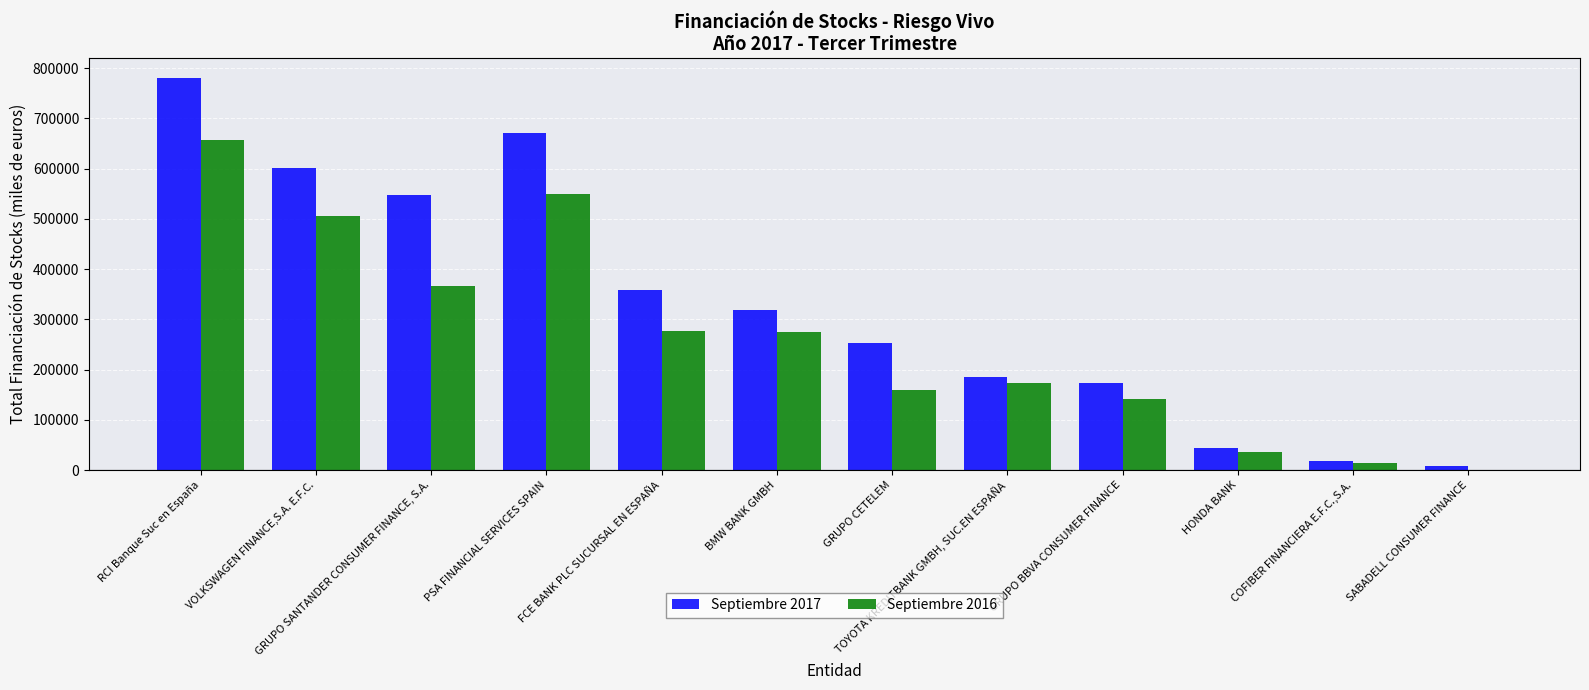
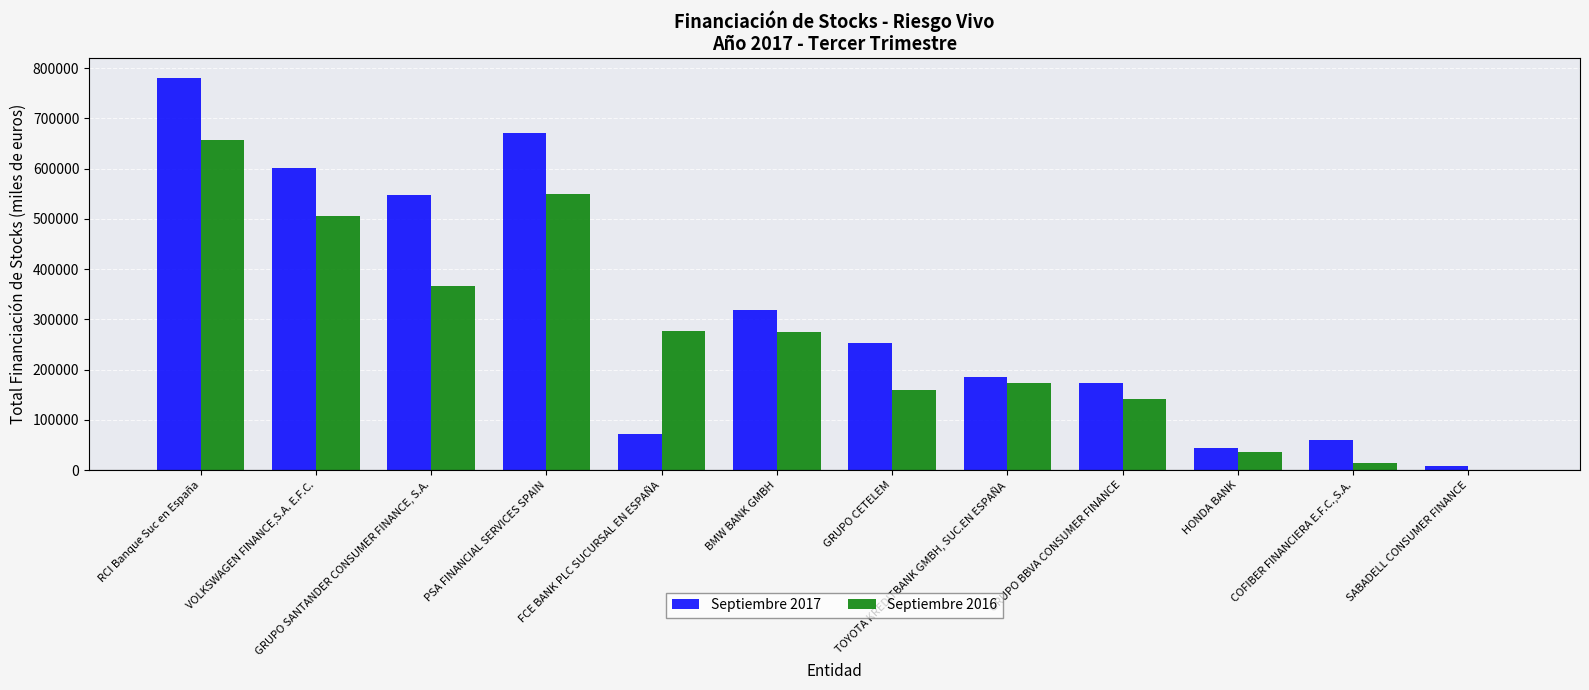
Septiembre 2017, FCE BANK PLC SUCURSAL EN ESPAÑA: 360000 -> 70000
Septiembre 2017, COFIBER FINANCIERA E.F.C.,S.A.: 20000 -> 60000
